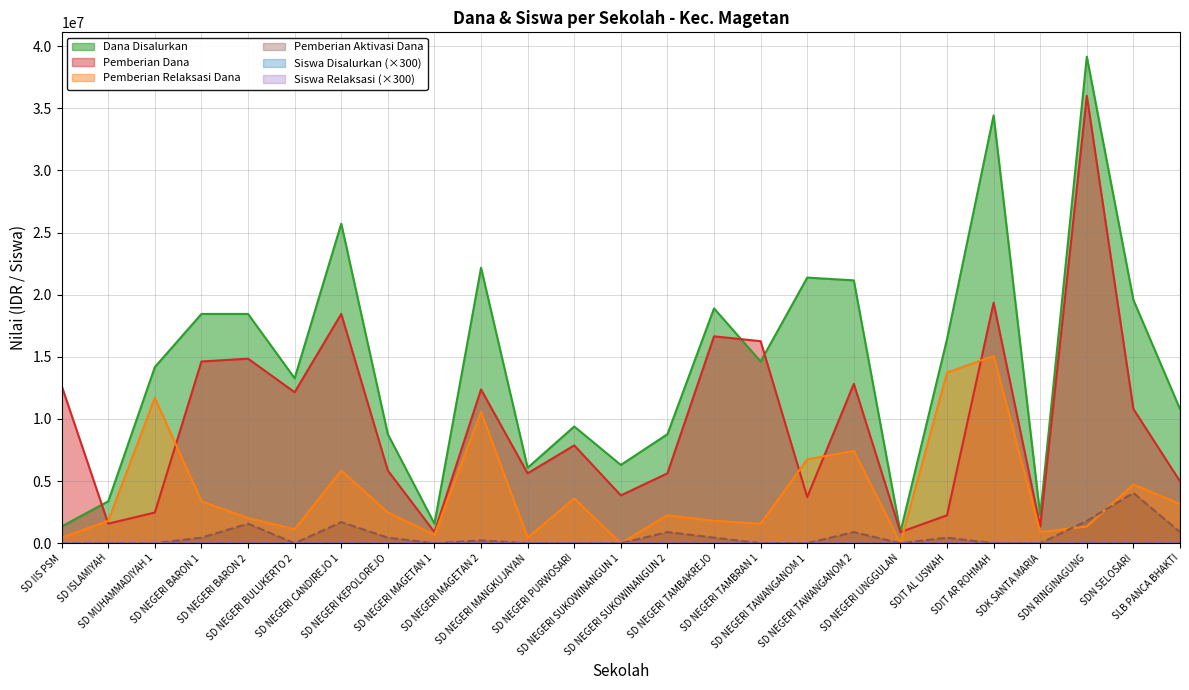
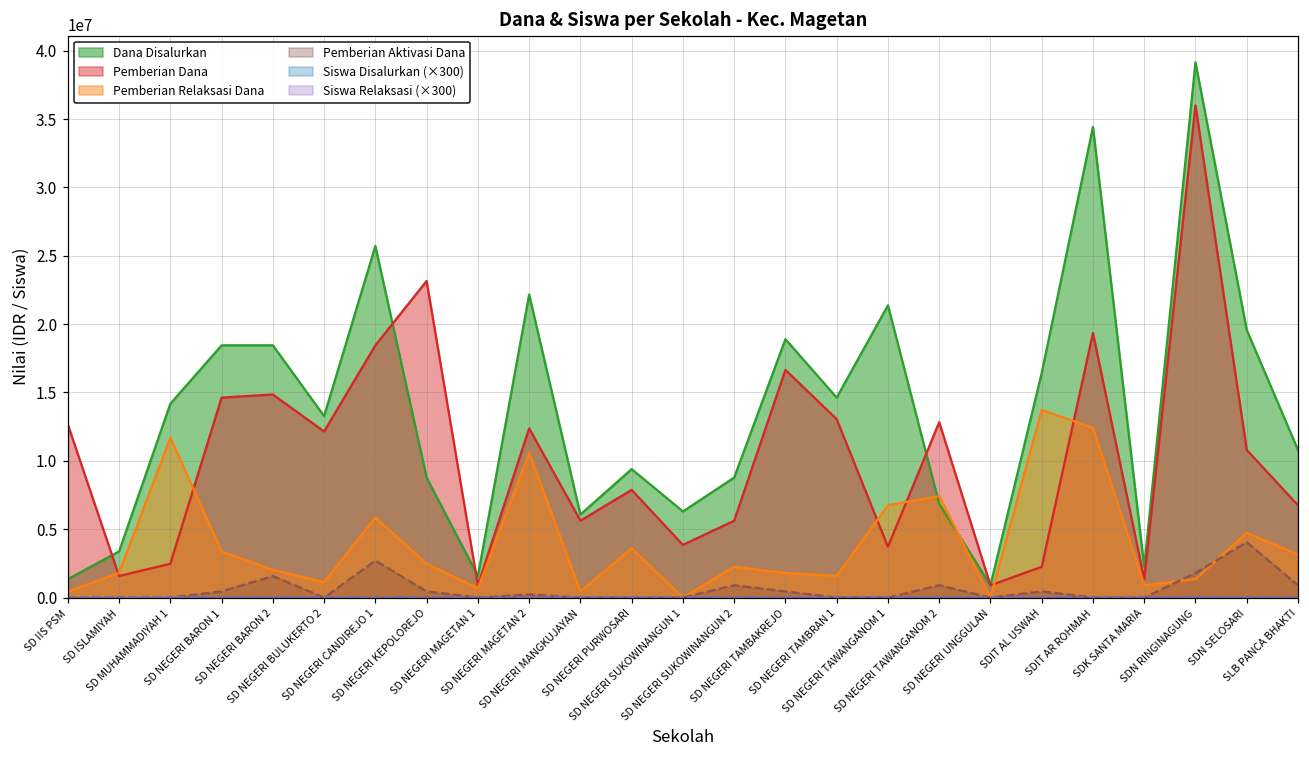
Pemberian Aktivasi Dana, SD NEGERI CANDIREJO 1: 1700000 -> 2700000
Pemberian Dana, SD NEGERI KEPOLOREJO: 5900000 -> 23200000
Pemberian Dana, SD NEGERI TAMBRAN 1: 16300000 -> 13100000
Dana Disalurkan, SD NEGERI TAWANGANOM 2: 21200000 -> 6900000
Pemberian Relaksasi Dana, SDIT AR ROHMAH: 15100000 -> 12400000
Pemberian Dana, SLB PANCA BHAKTI: 5000000 -> 6800000
